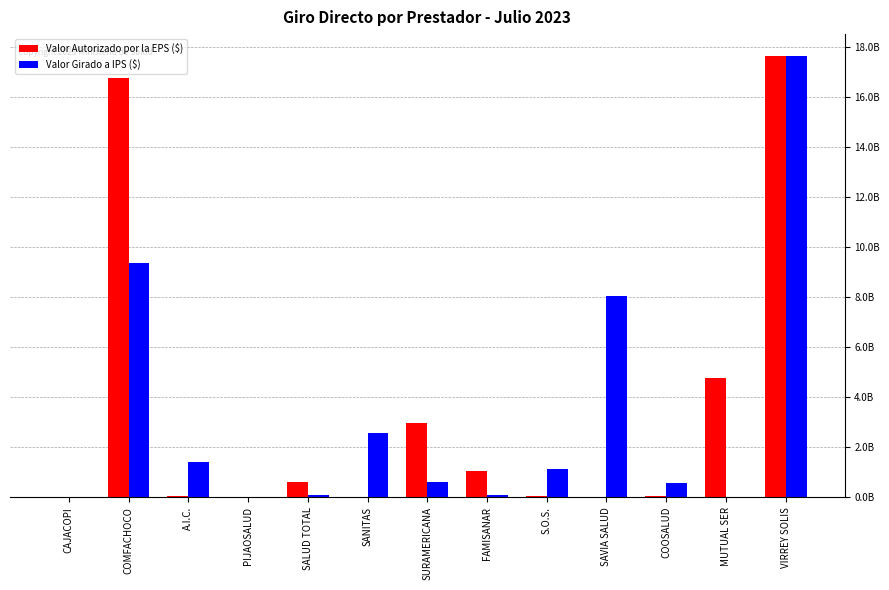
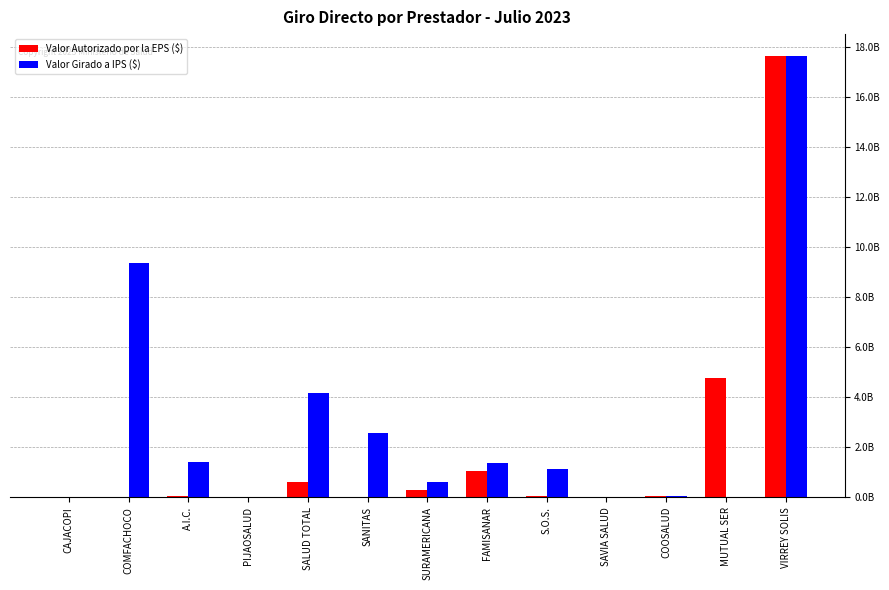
Valor Autorizado por la EPS ($), COMFACHOCO: 16800000000 -> 0
Valor Girado a IPS ($), SALUD TOTAL: 100000000 -> 4200000000
Valor Autorizado por la EPS ($), SURAMERICANA: 3000000000 -> 300000000
Valor Girado a IPS ($), FAMISANAR: 100000000 -> 1400000000
Valor Girado a IPS ($), SAVIA SALUD: 8000000000 -> 0
Valor Girado a IPS ($), COOSALUD: 600000000 -> 100000000
